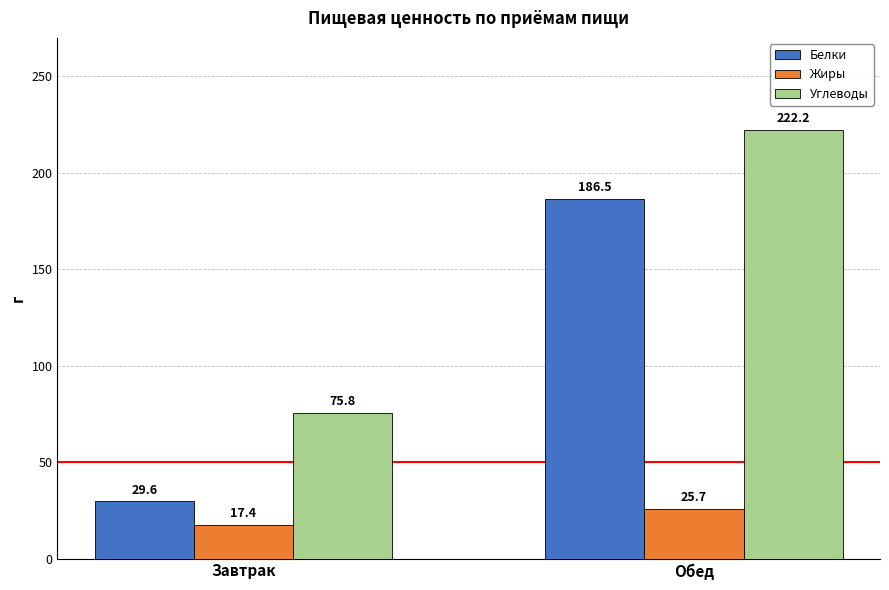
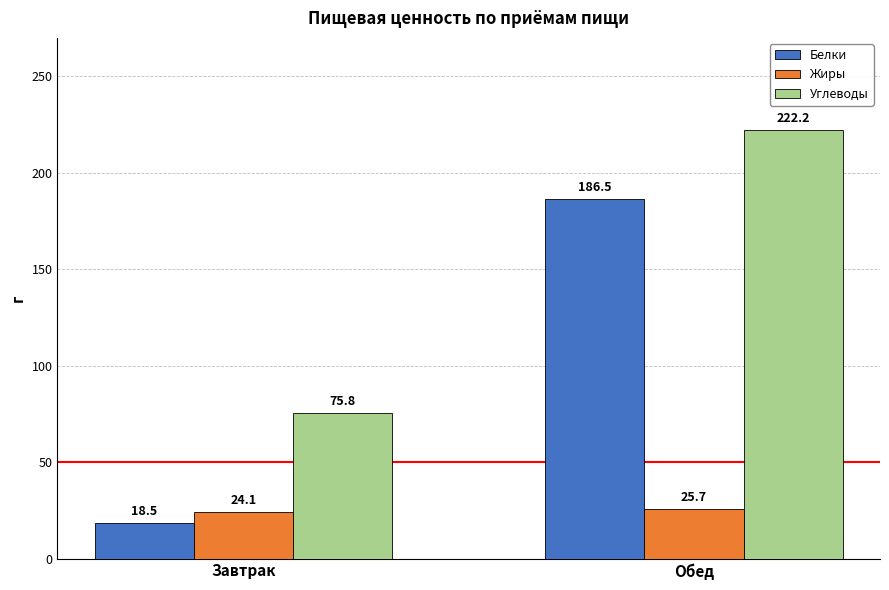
Белки, Завтрак: 29.6 -> 18.5
Жиры, Завтрак: 17.4 -> 24.1
